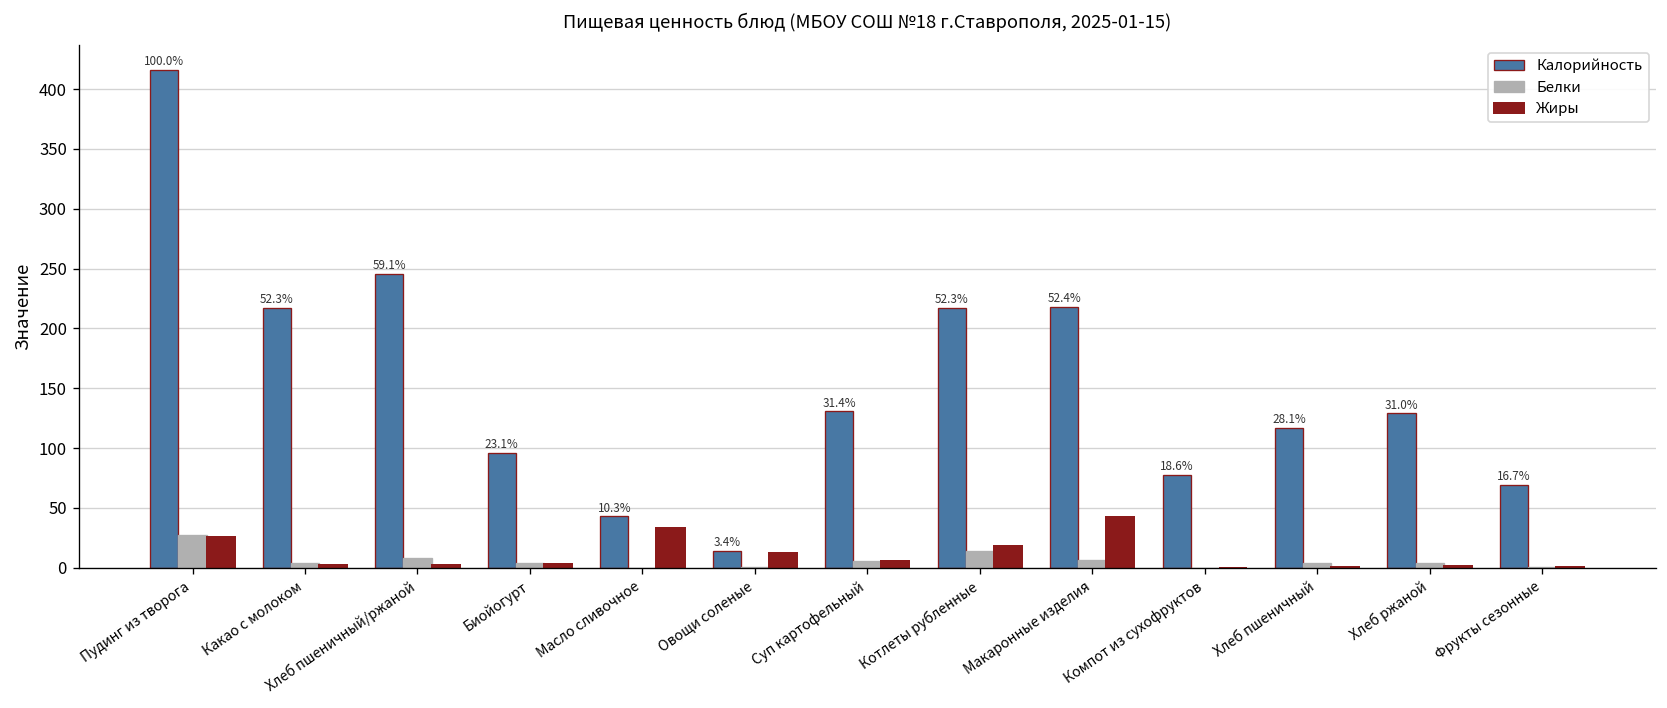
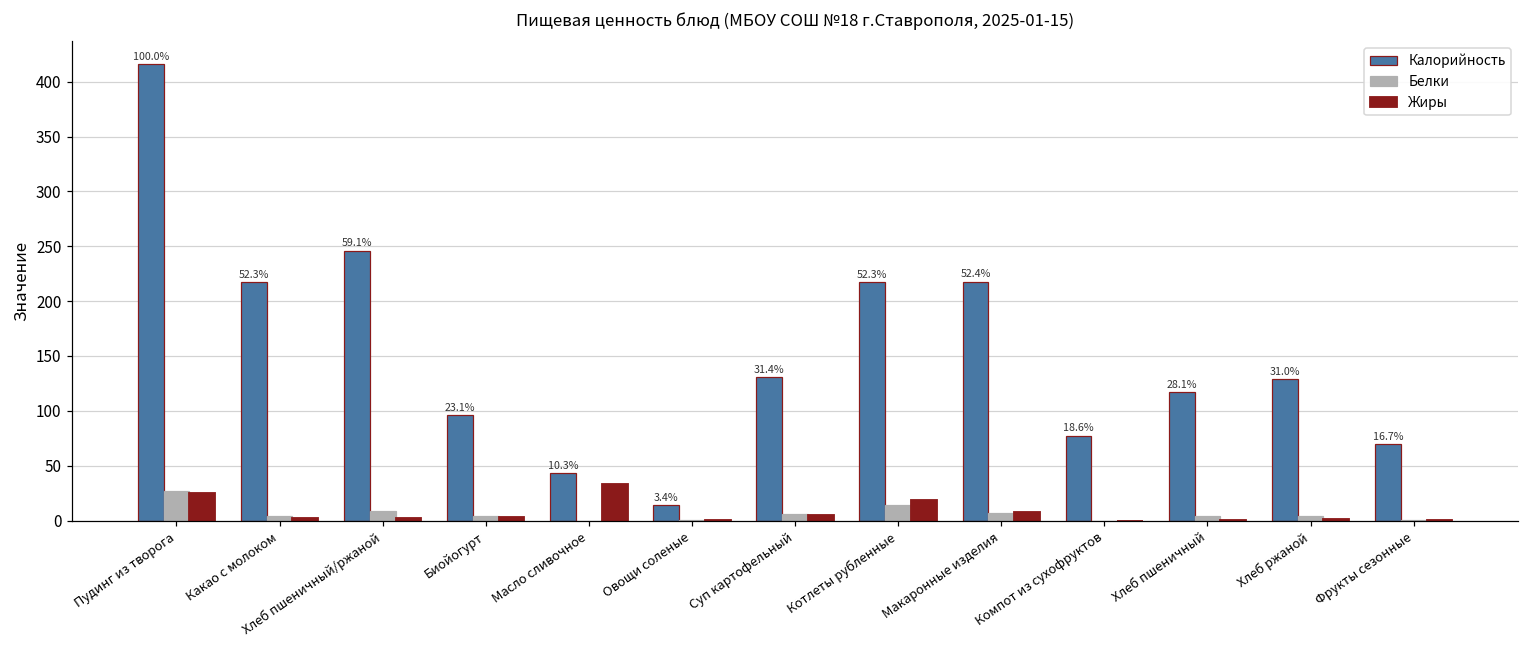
Жиры, Овощи соленые: 10 -> 0
Жиры, Макаронные изделия: 40 -> 10
